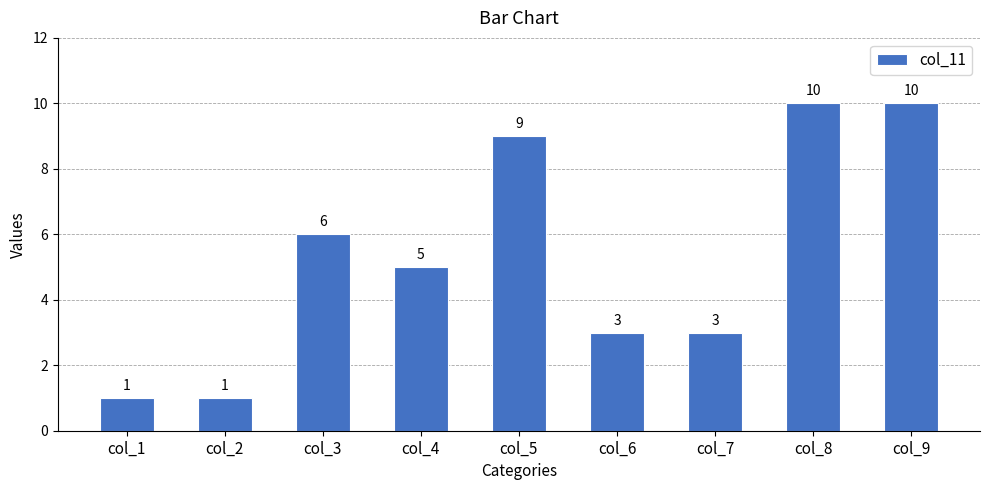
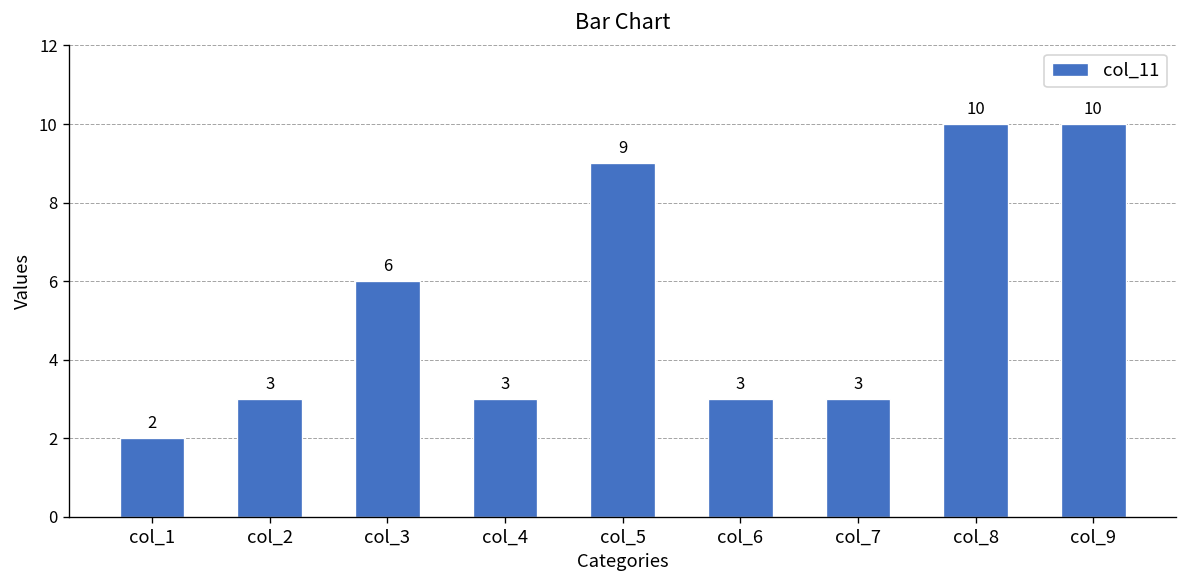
col_1: 1 -> 2
col_2: 1 -> 3
col_4: 5 -> 3
